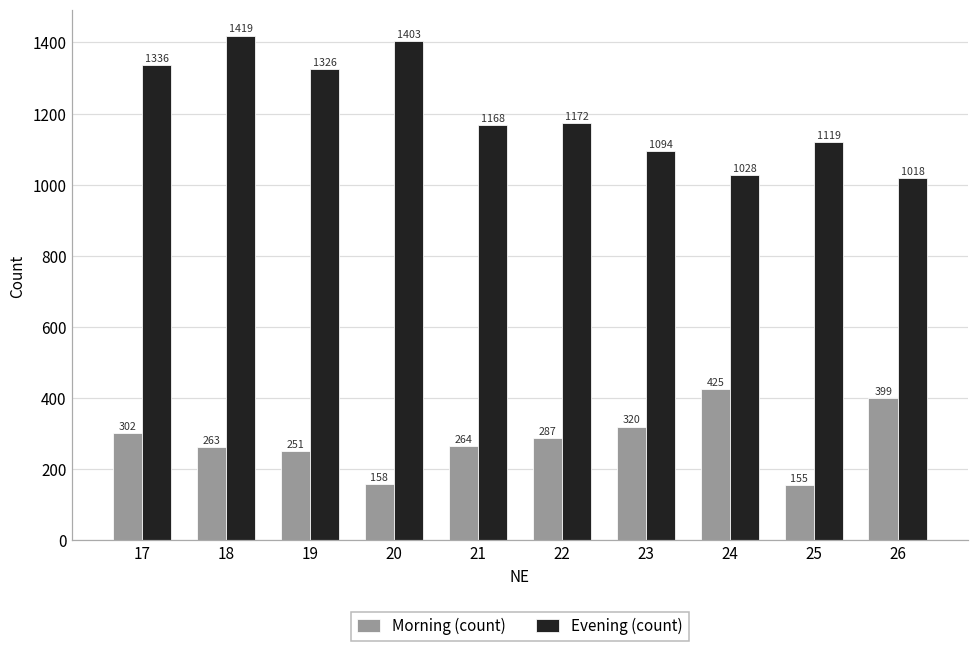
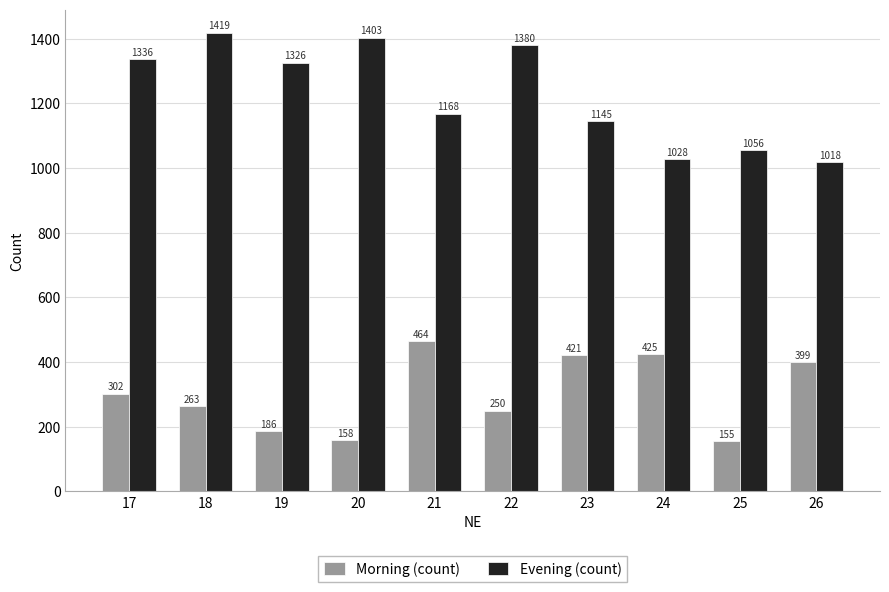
Morning (count), 19: 251 -> 186
Morning (count), 21: 264 -> 464
Morning (count), 22: 287 -> 250
Evening (count), 22: 1172 -> 1380
Morning (count), 23: 320 -> 421
Evening (count), 23: 1094 -> 1145
Evening (count), 25: 1119 -> 1056
